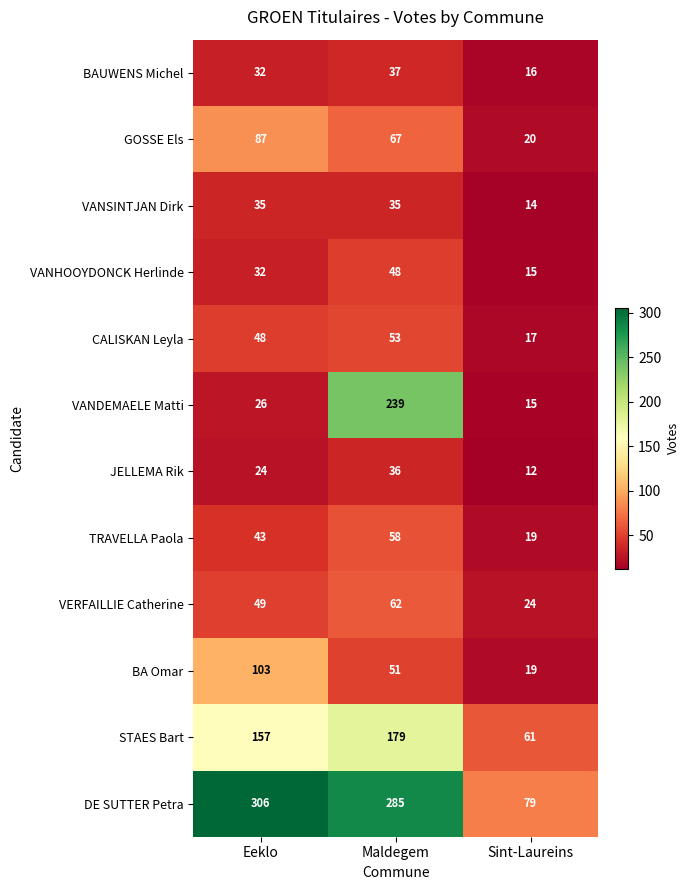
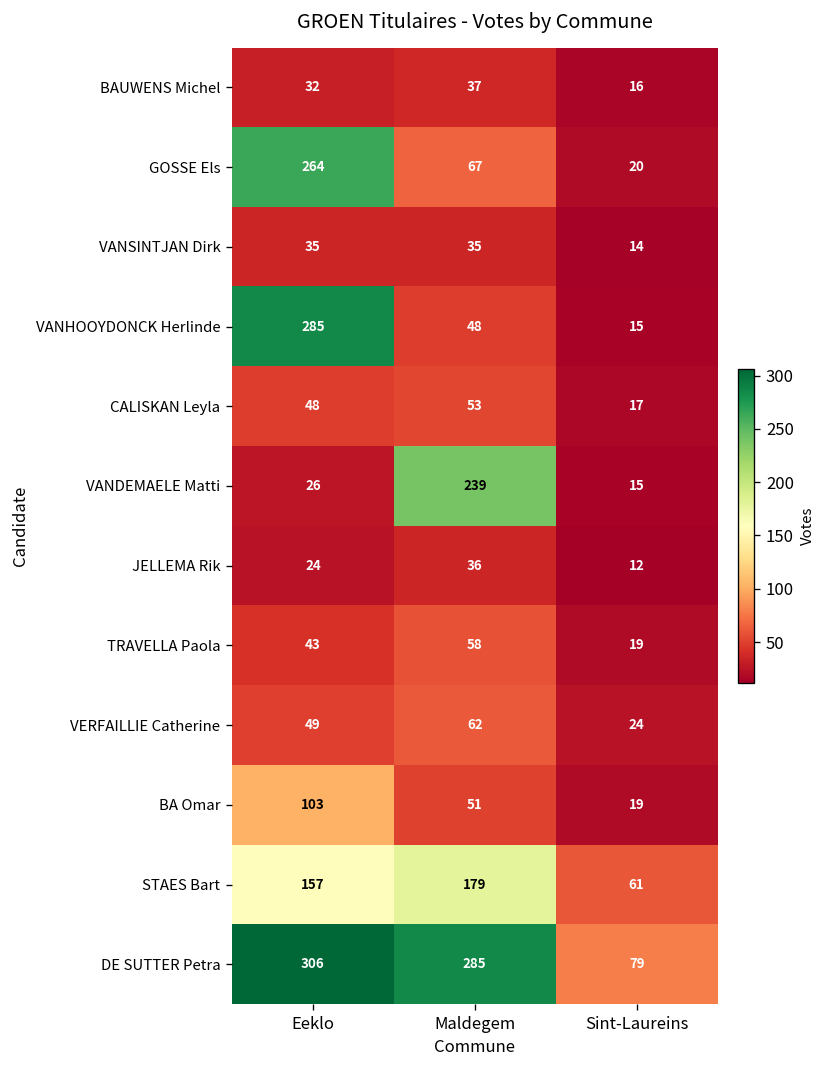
GOSSE Els, Eeklo: 87 -> 264
VANHOOYDONCK Herlinde, Eeklo: 32 -> 285
